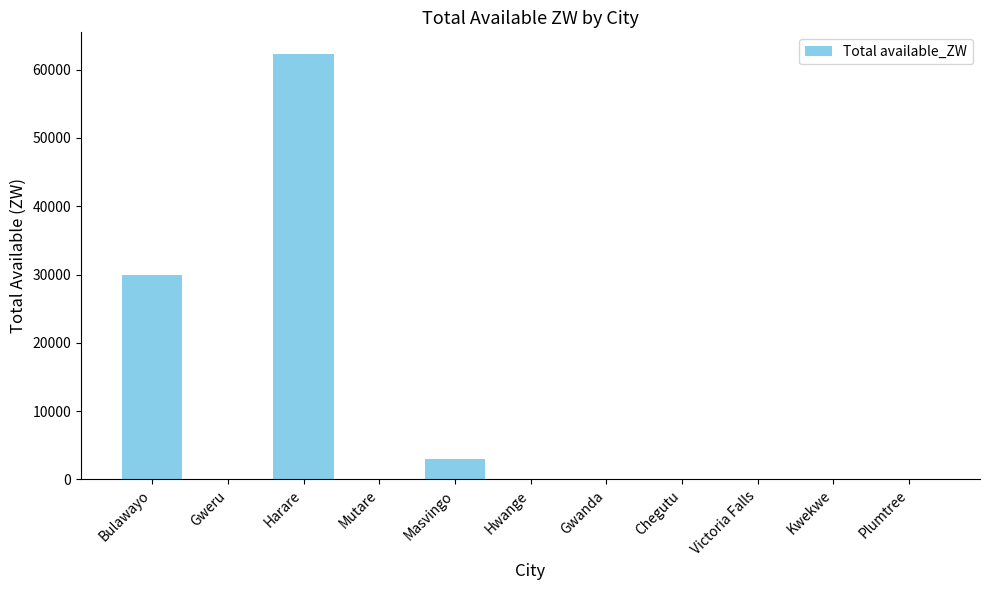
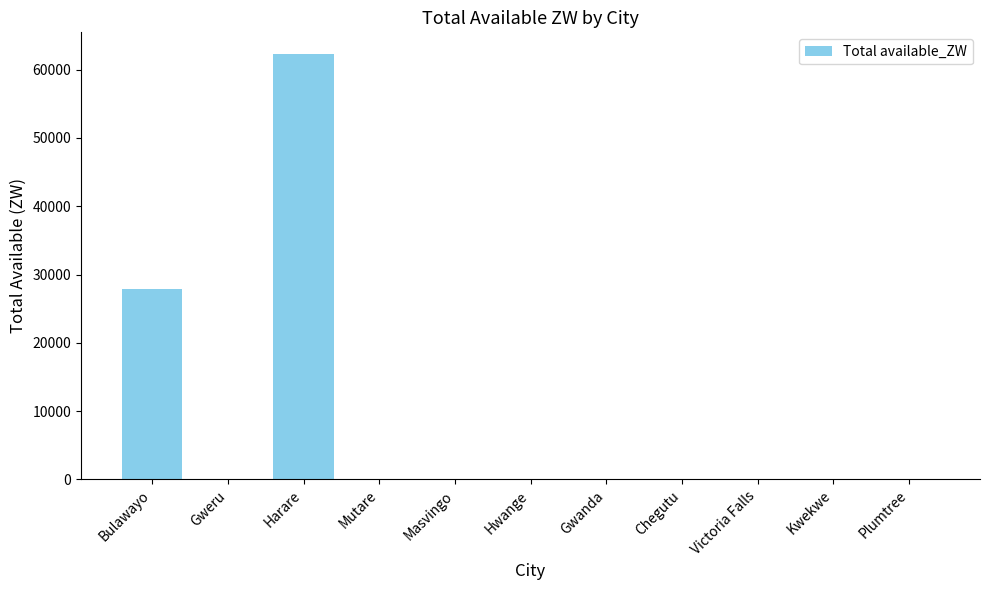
Bulawayo: 30000 -> 28000
Masvingo: 3000 -> 0
